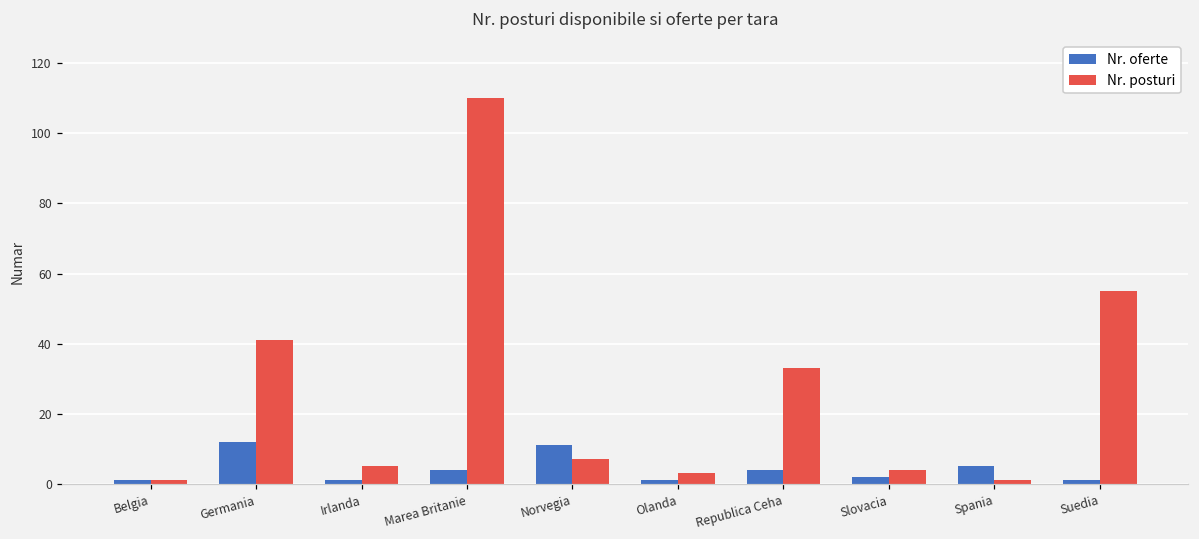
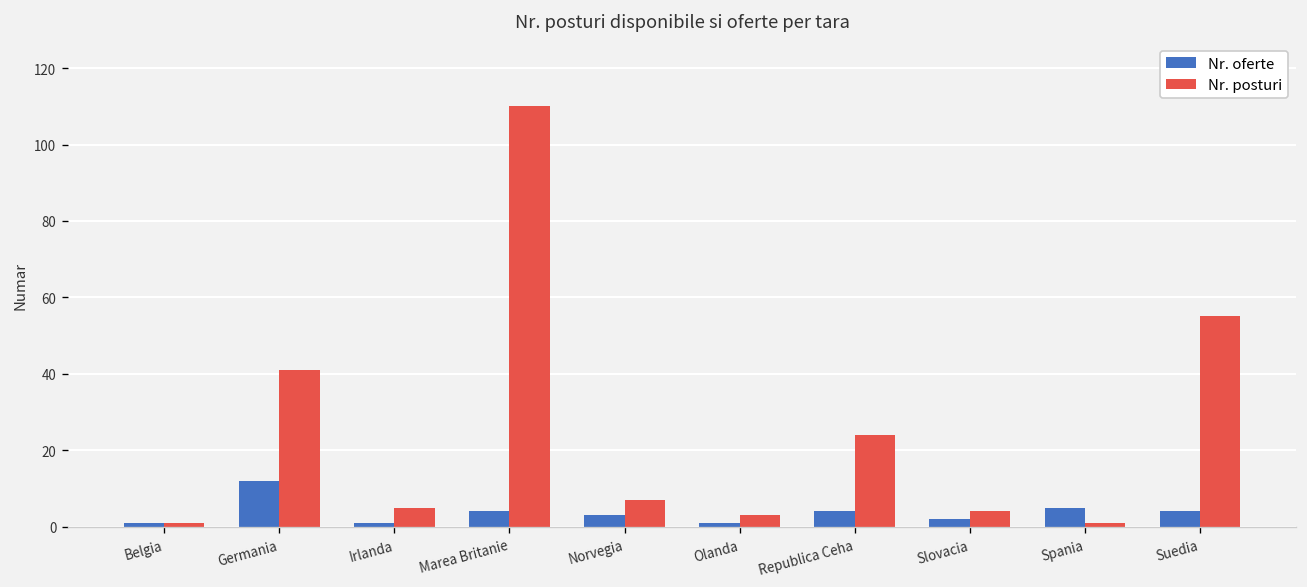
Nr. oferte, Norvegia: 11 -> 3
Nr. posturi, Republica Ceha: 33 -> 24
Nr. oferte, Suedia: 1 -> 4
